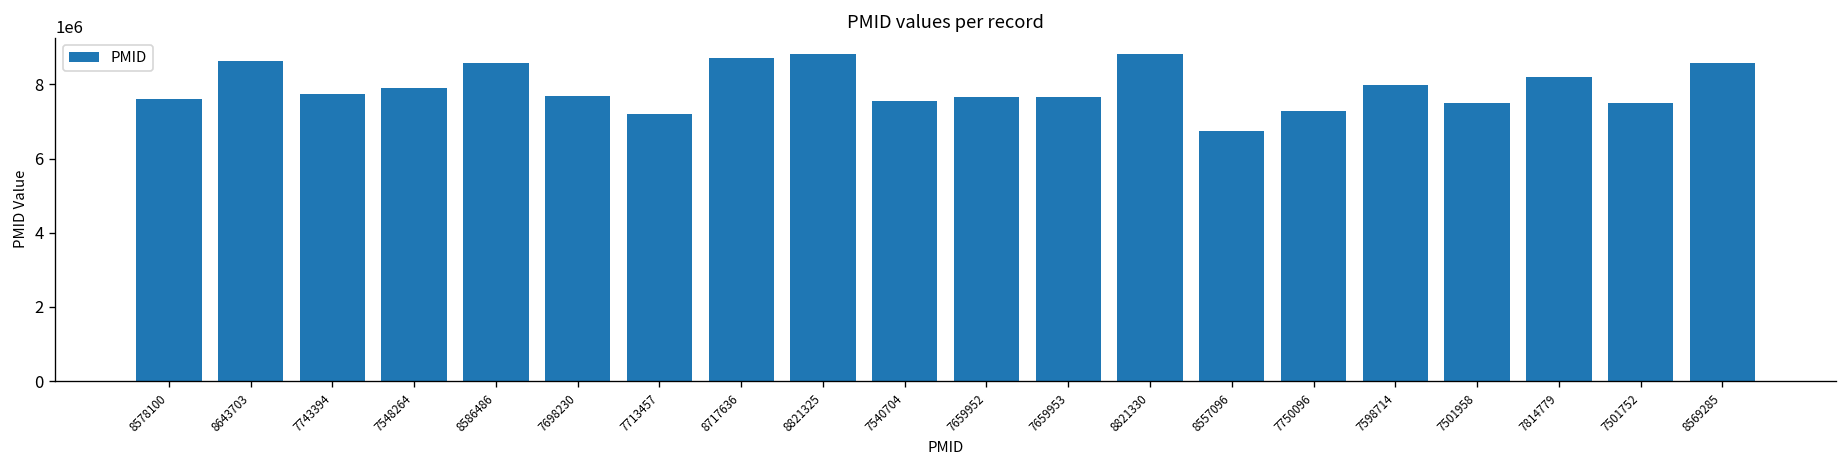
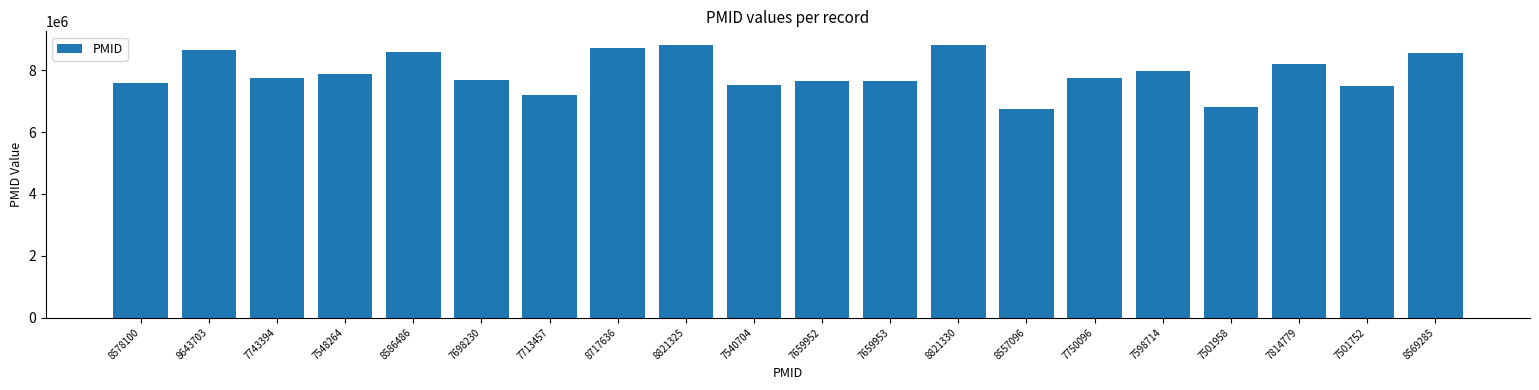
7750096: 7300000 -> 7800000
7501958: 7500000 -> 6800000
